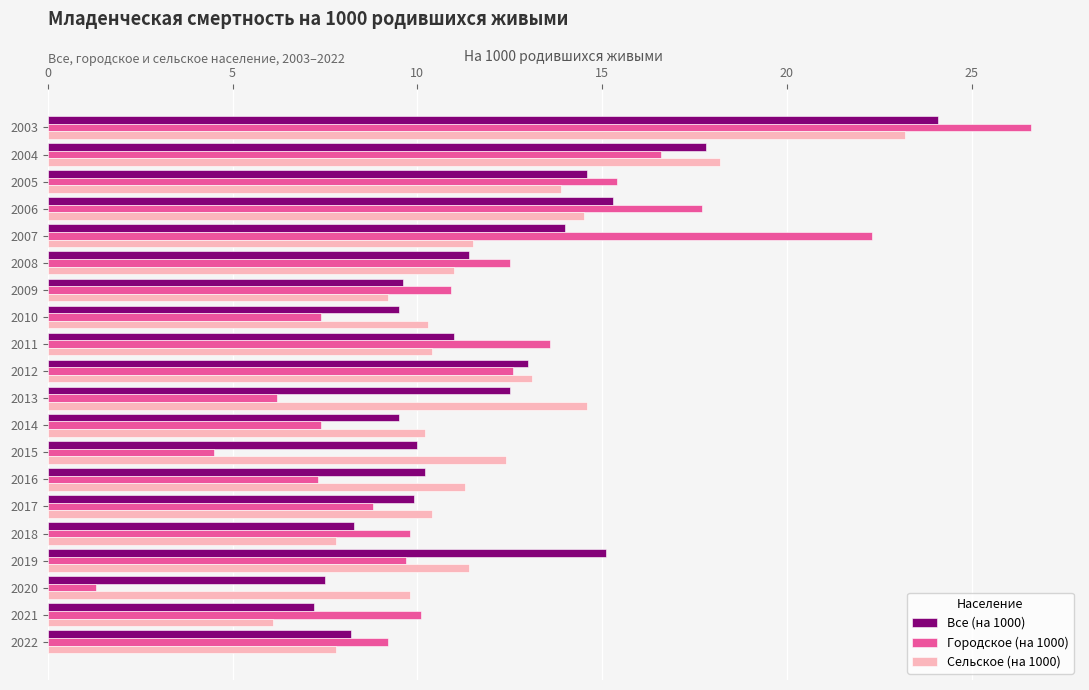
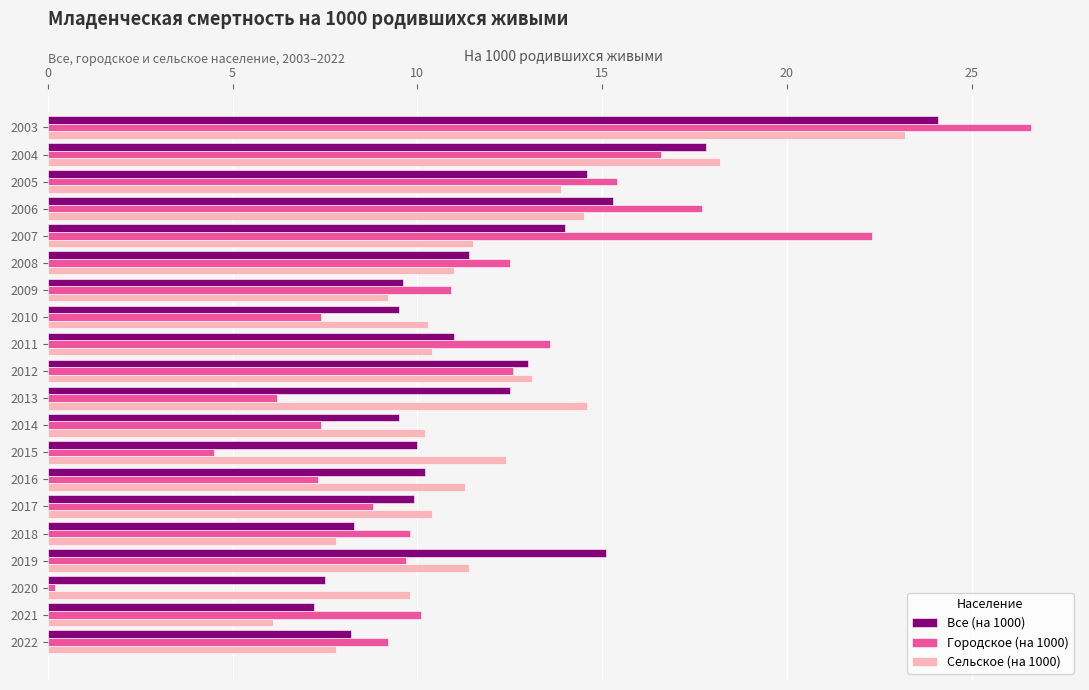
Городское (на 1000), 2020: 1.3 -> 0.2
